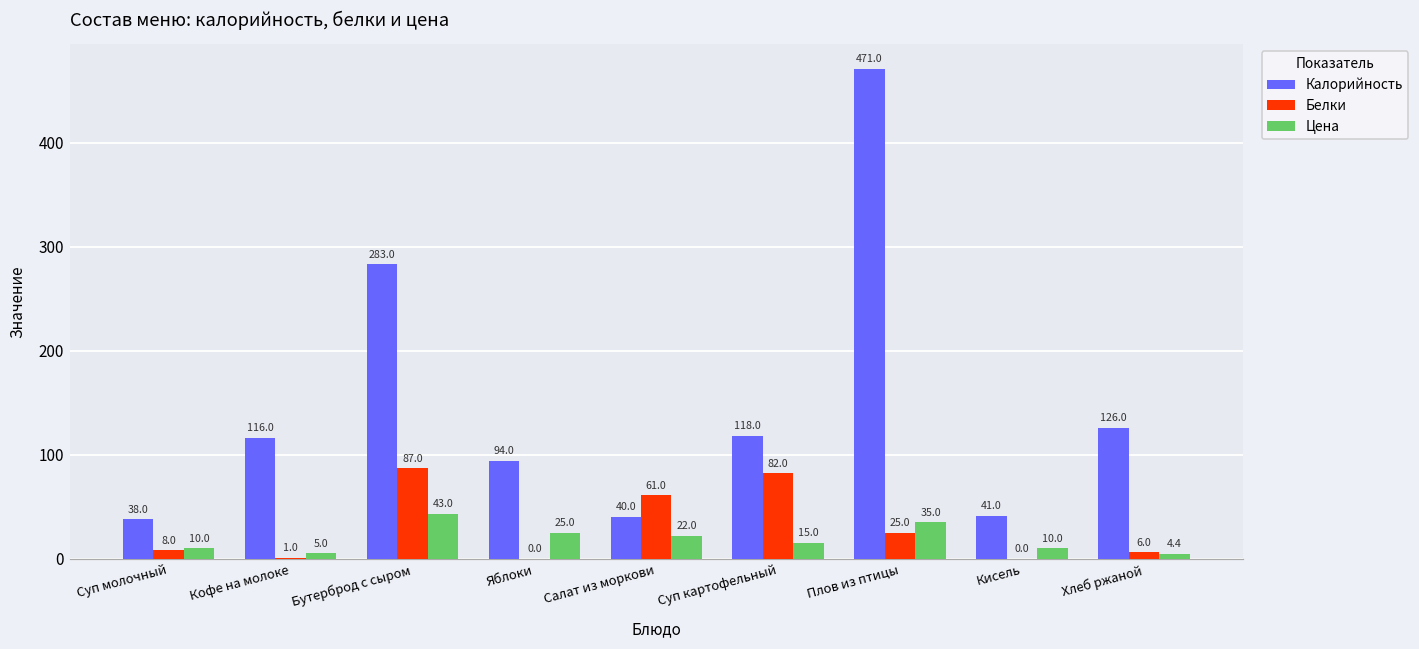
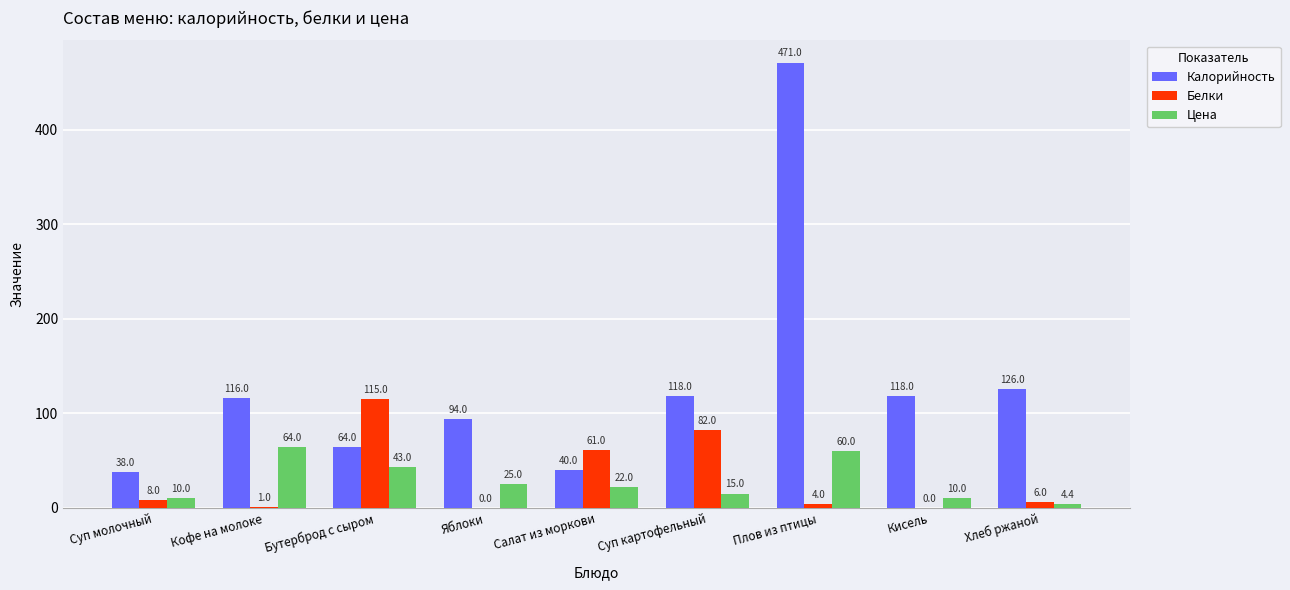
Цена, Кофе на молоке: 5.0 -> 64.0
Калорийность, Бутерброд с сыром: 283.0 -> 64.0
Белки, Бутерброд с сыром: 87.0 -> 115.0
Белки, Плов из птицы: 25.0 -> 4.0
Цена, Плов из птицы: 35.0 -> 60.0
Калорийность, Кисель: 41.0 -> 118.0
